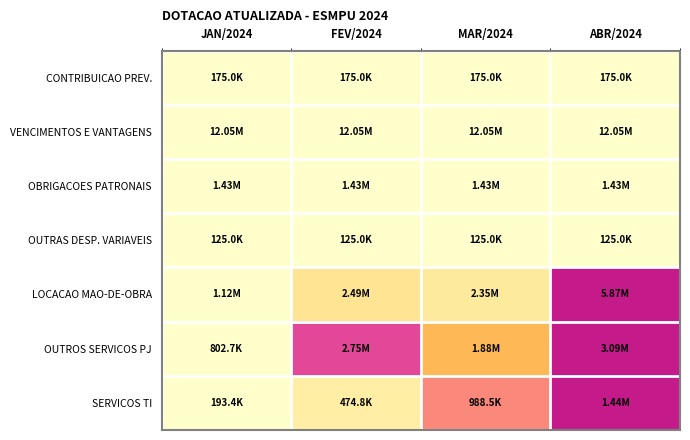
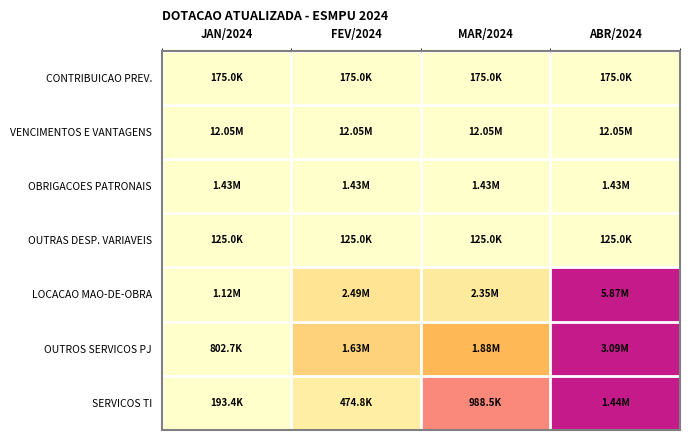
OUTROS SERVICOS PJ, FEV/2024: 2.75M -> 1.63M
